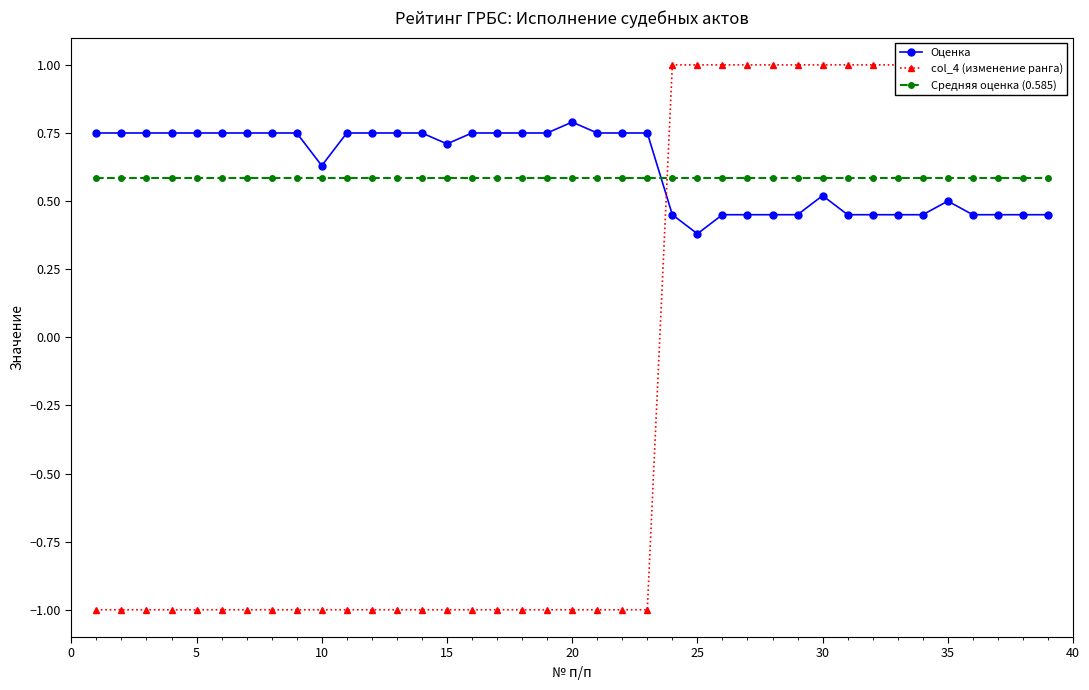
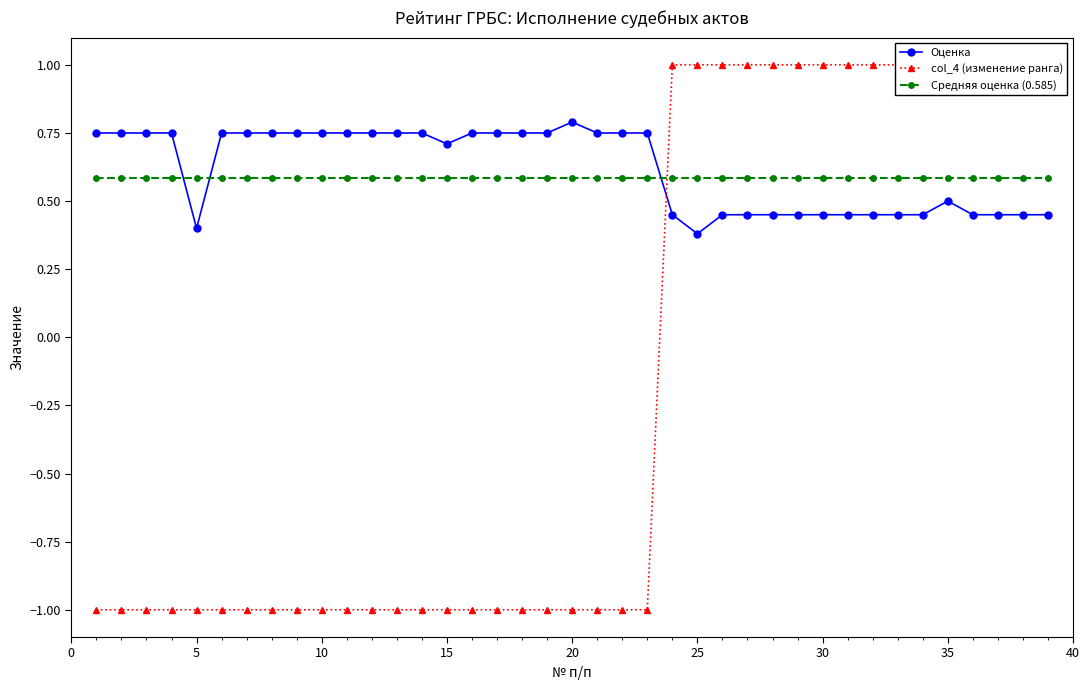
Оценка, 5: 0.75 -> 0.40
Оценка, 10: 0.63 -> 0.75
Оценка, 30: 0.52 -> 0.45
